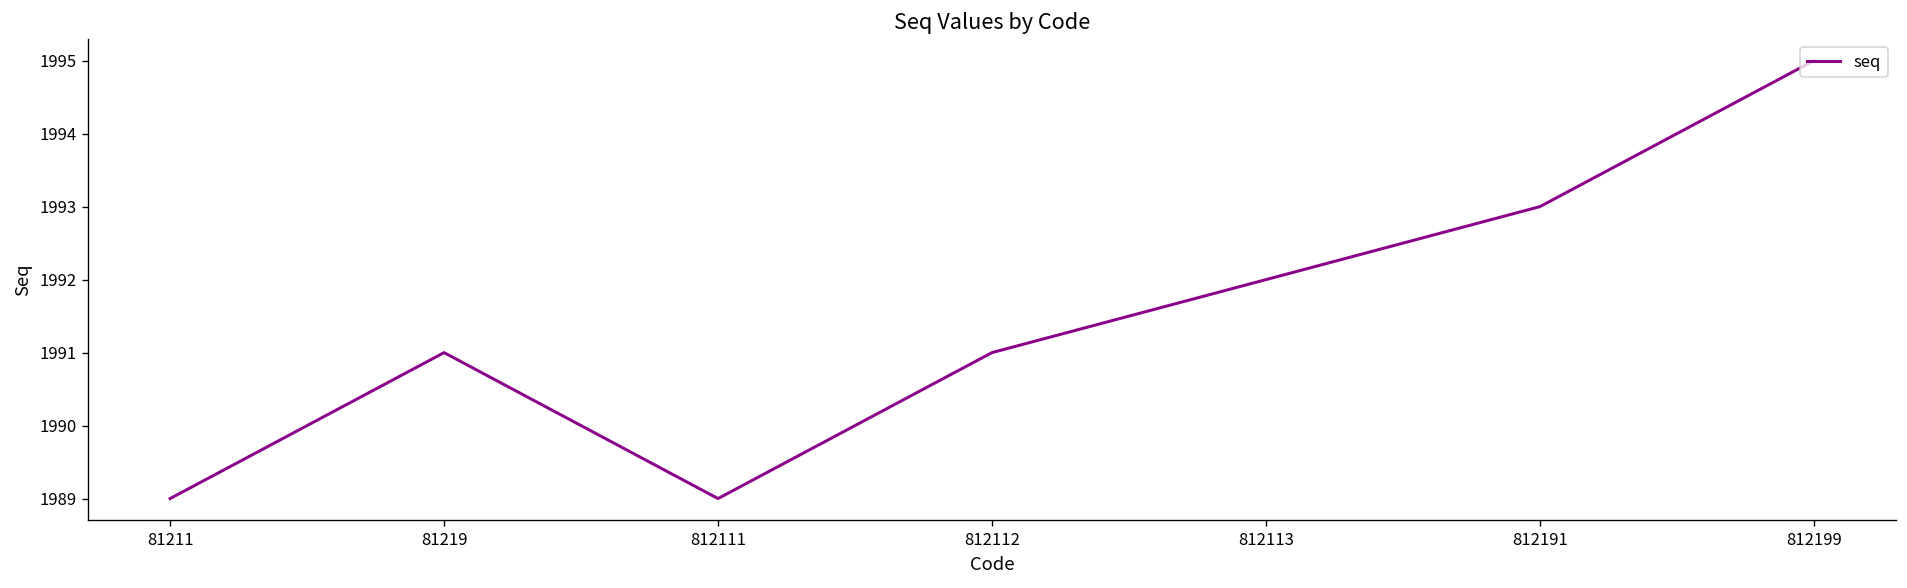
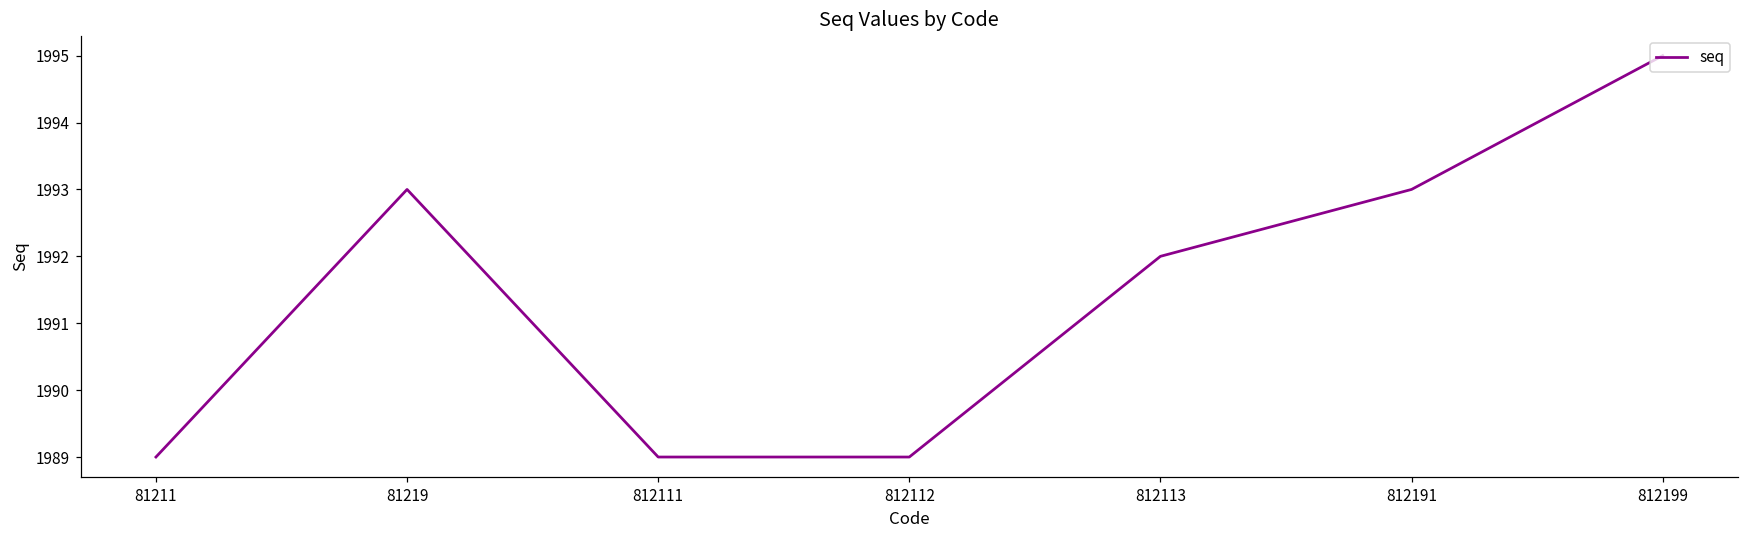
81219: 1991 -> 1993
812112: 1991 -> 1989
